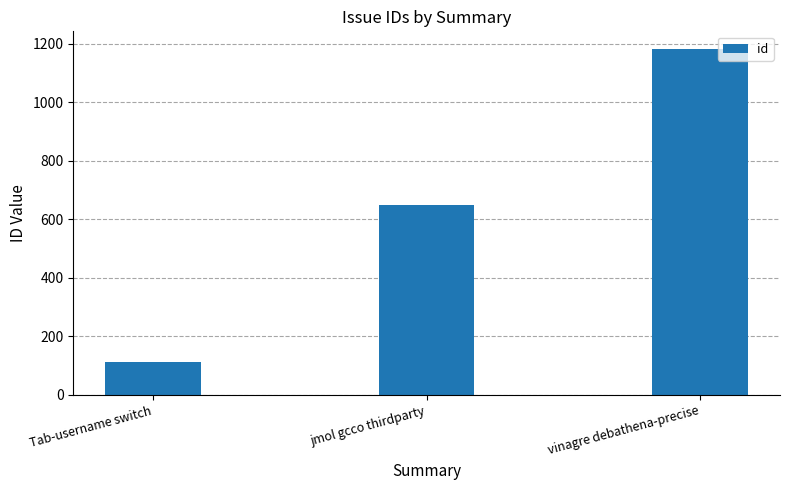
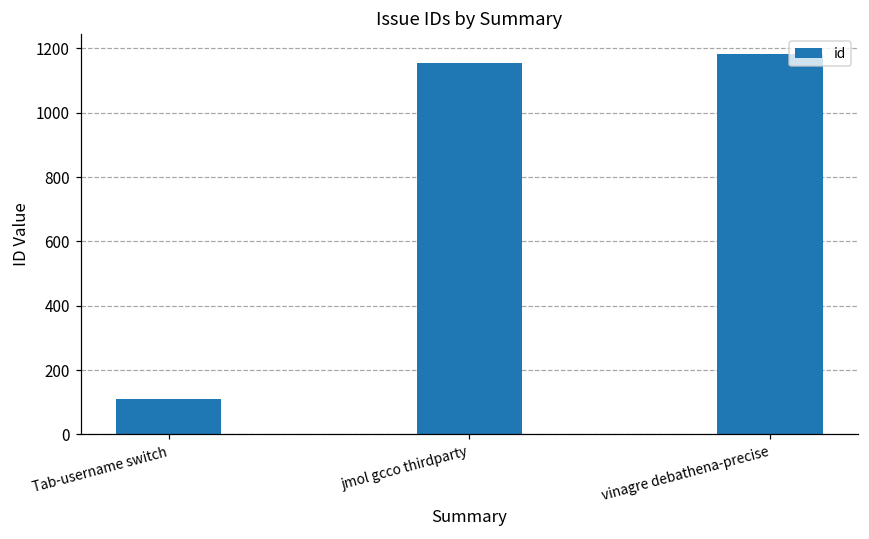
jmol gcco thirdparty: 650 -> 1160
